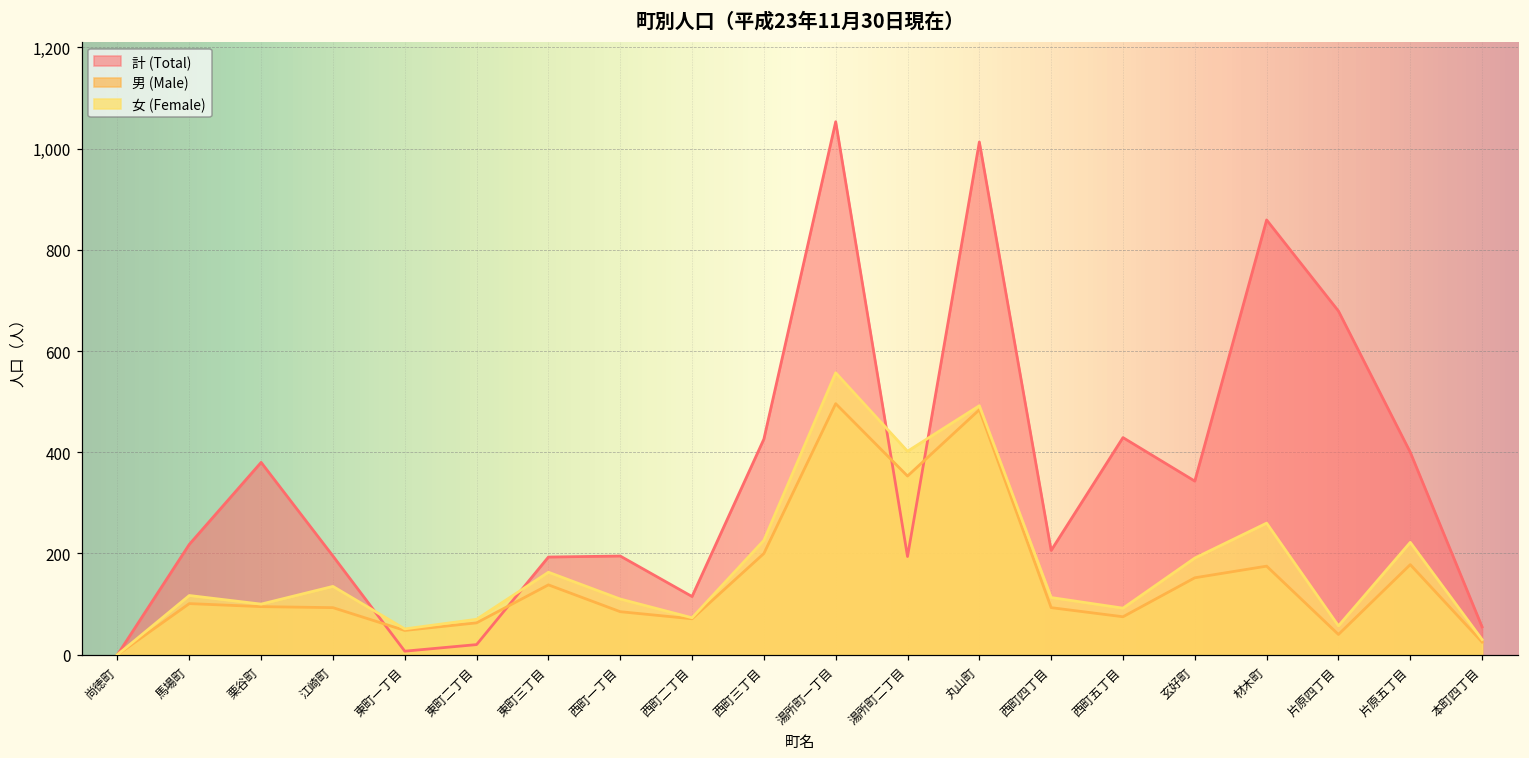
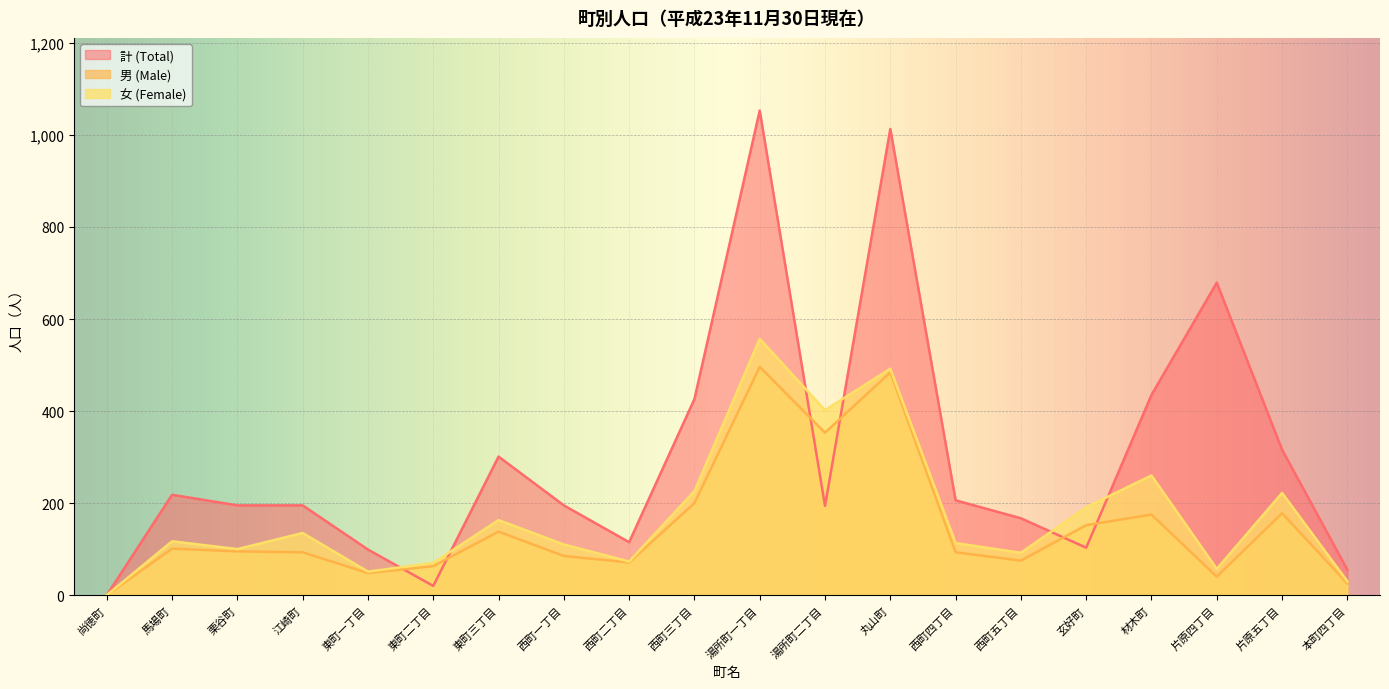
計 (Total), 栗谷町: 380 -> 200
計 (Total), 東町一丁目: 10 -> 100
計 (Total), 東町三丁目: 190 -> 300
計 (Total), 西町五丁目: 430 -> 170
計 (Total), 玄好町: 340 -> 100
計 (Total), 材木町: 860 -> 440
計 (Total), 片原五丁目: 400 -> 320
